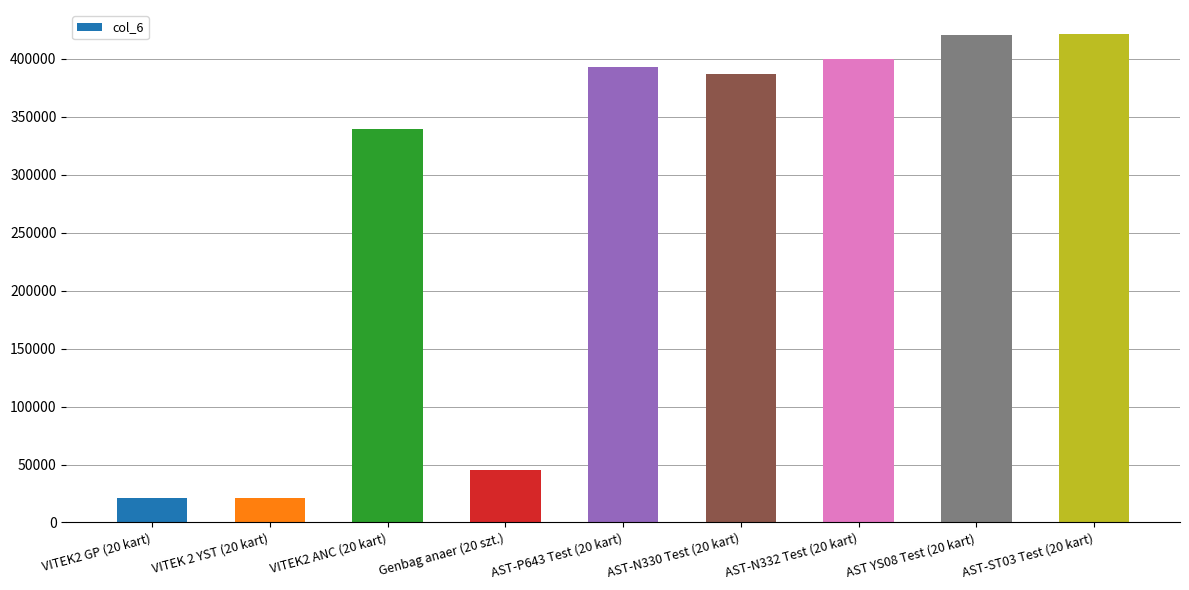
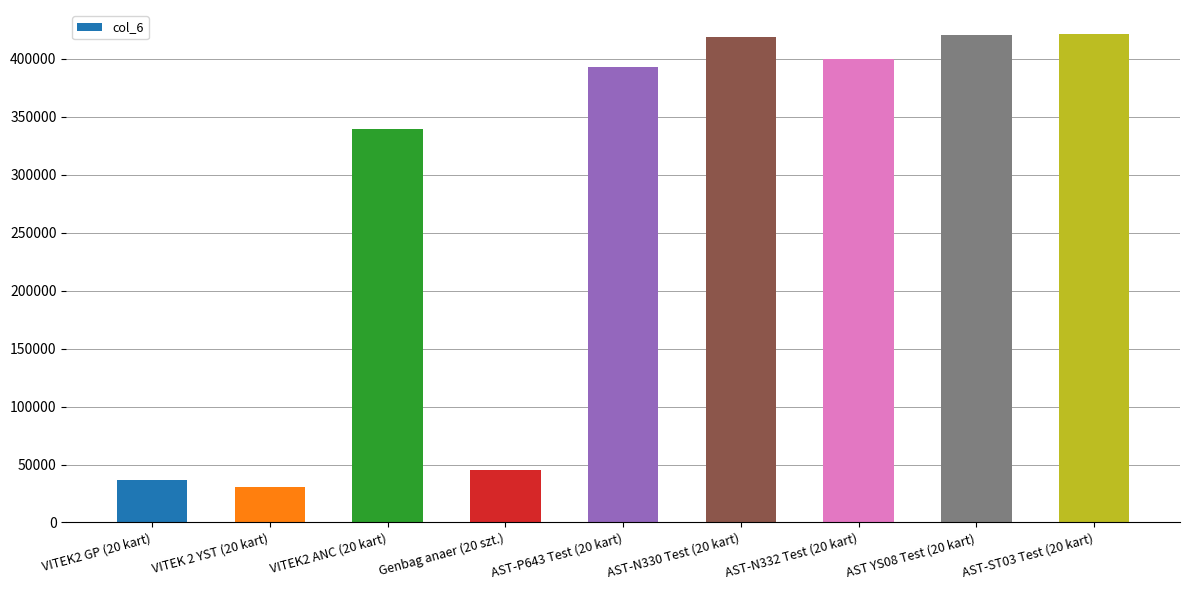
VITEK2 GP (20 kart): 21000 -> 37000
VITEK 2 YST (20 kart): 21000 -> 31000
AST-N330 Test (20 kart): 387000 -> 419000
